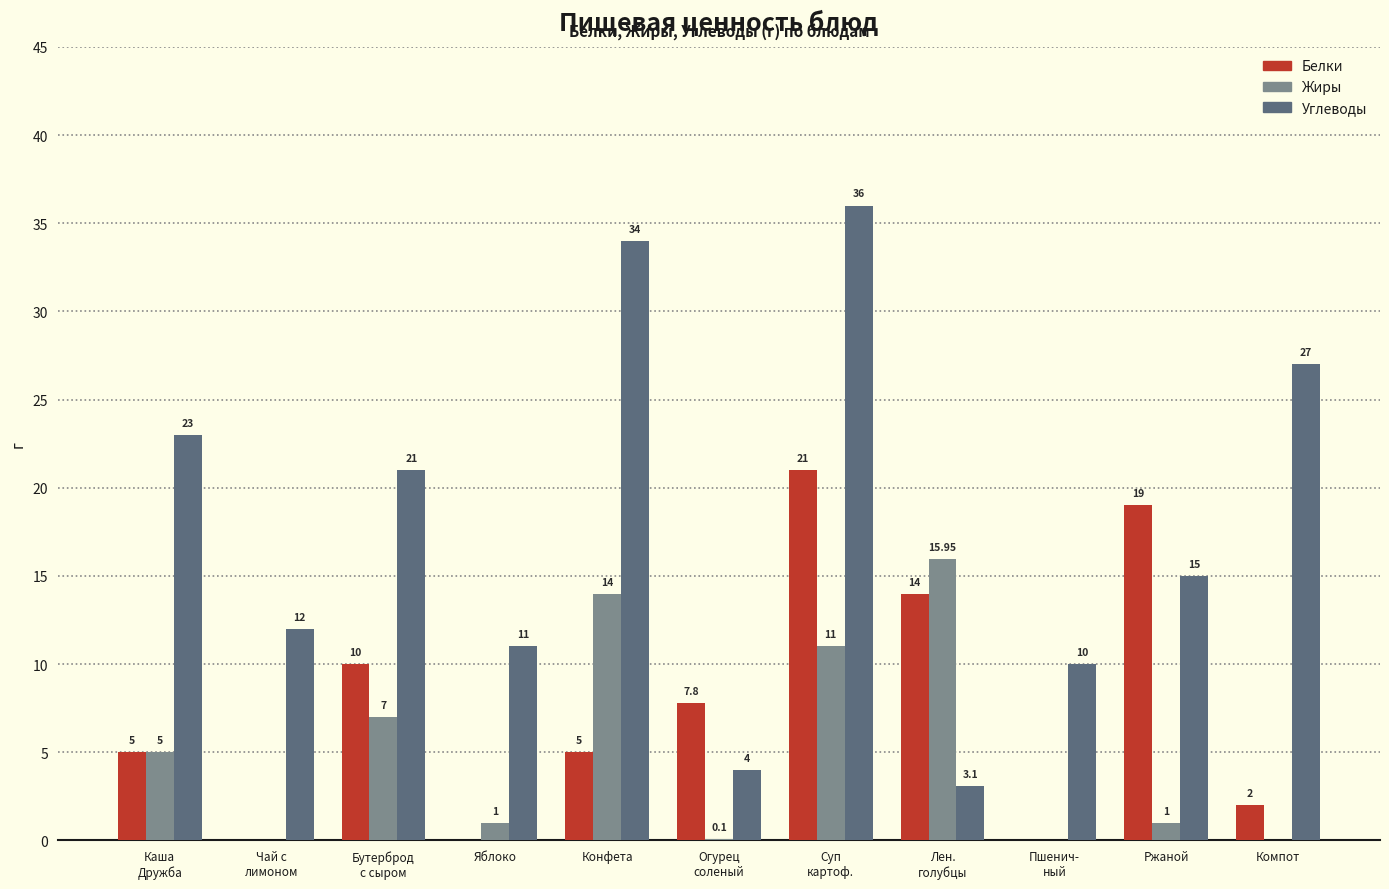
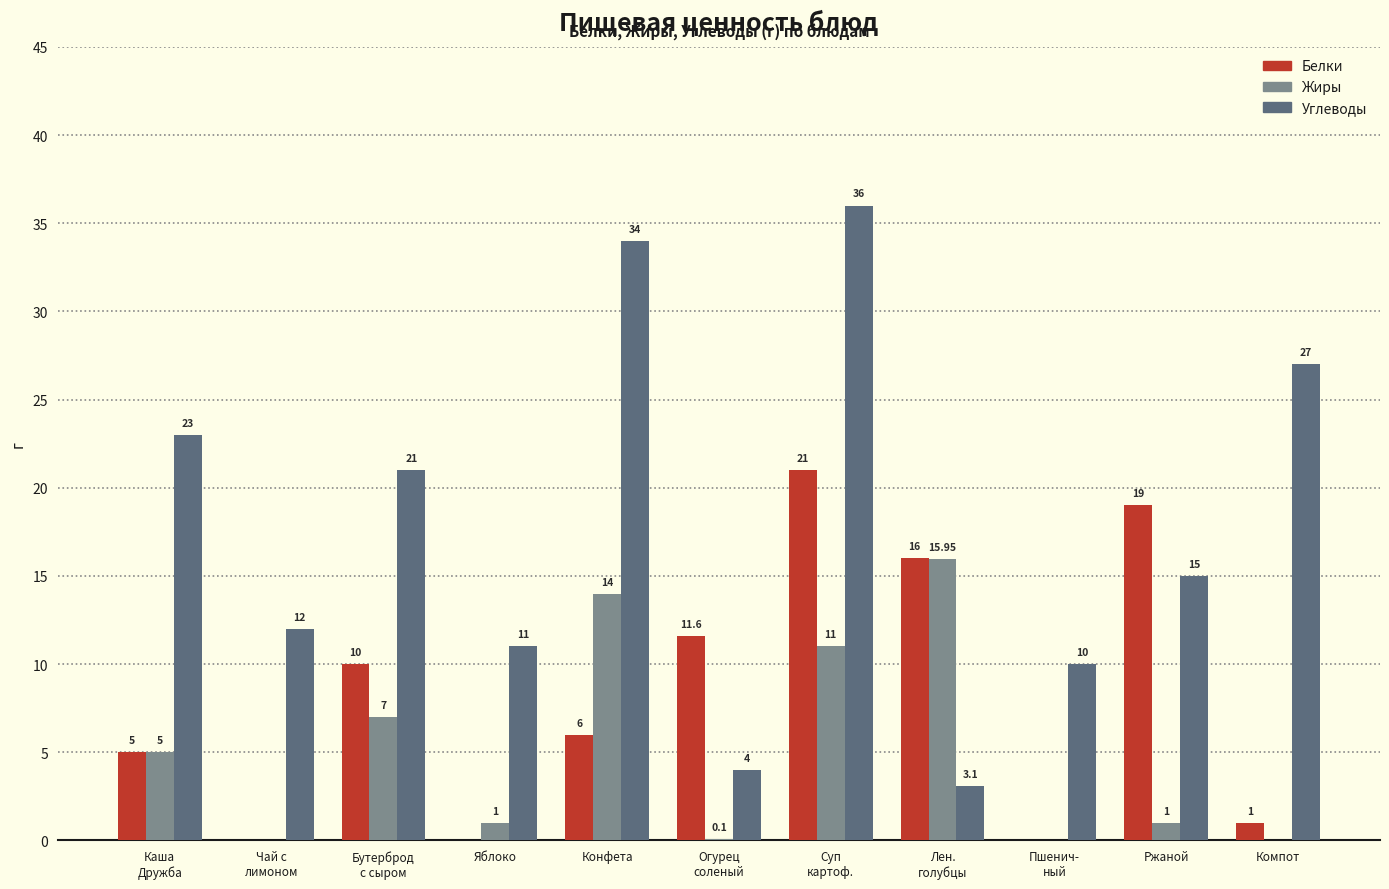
Белки, Конфета: 5 -> 6
Белки, Огурец соленый: 7.8 -> 11.6
Белки, Лен. голубцы: 14 -> 16
Белки, Компот: 2 -> 1
